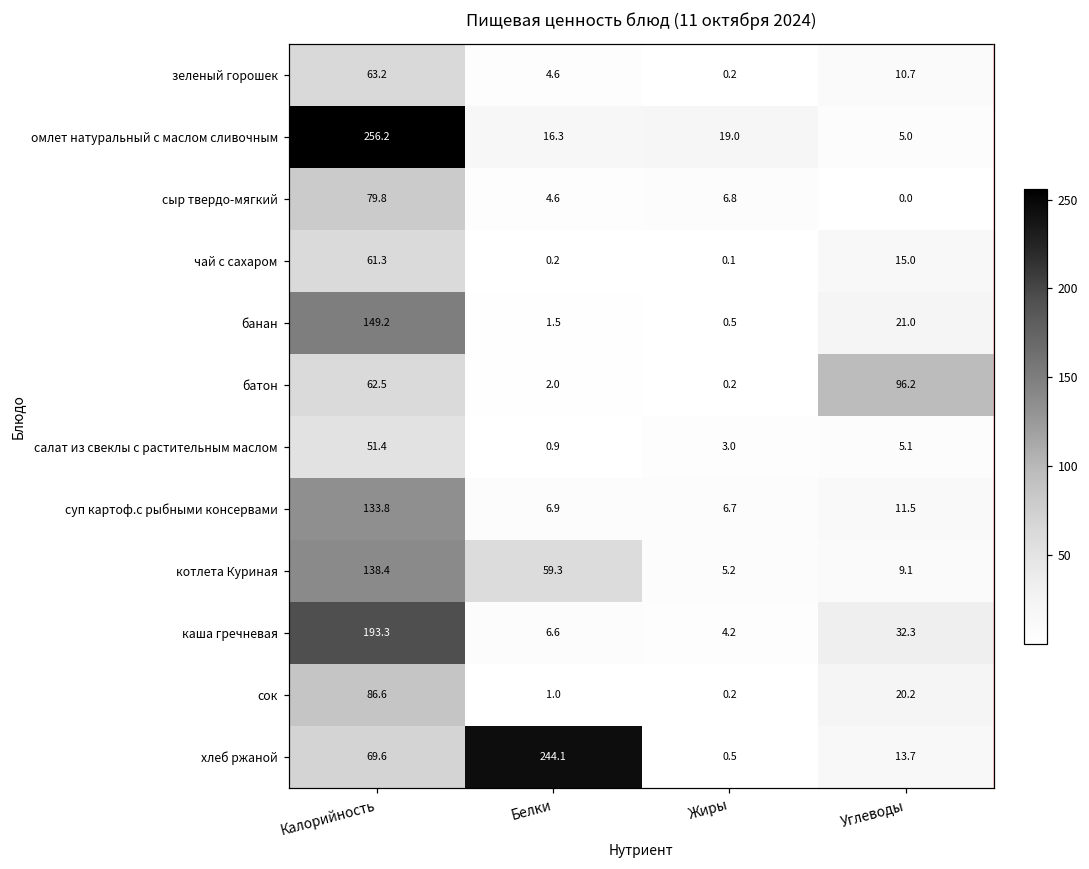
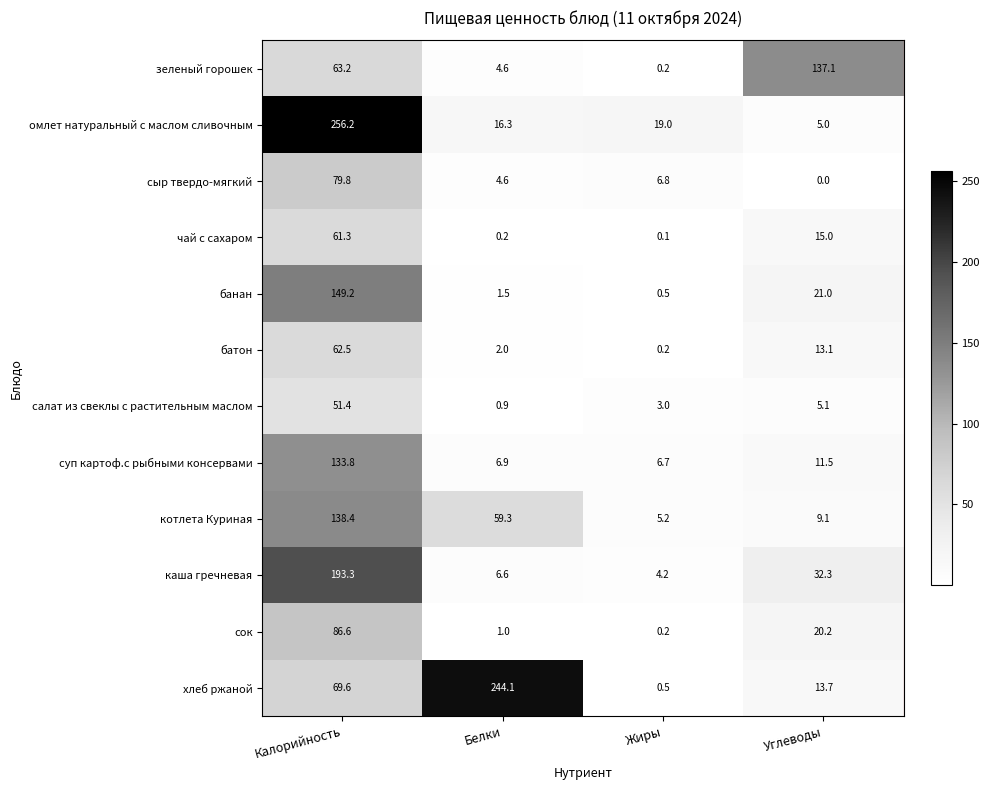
зеленый горошек, Углеводы: 10.7 -> 137.1
батон, Углеводы: 96.2 -> 13.1
